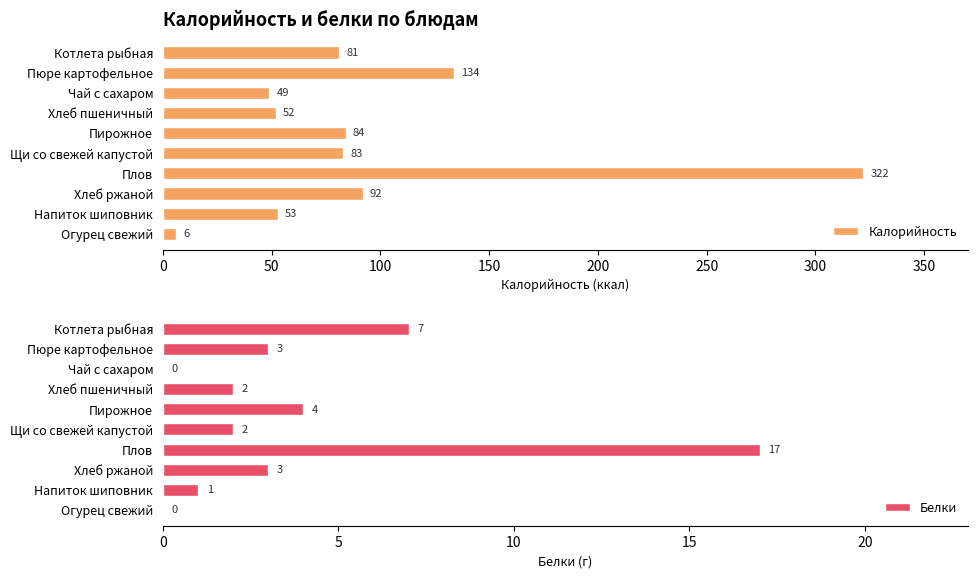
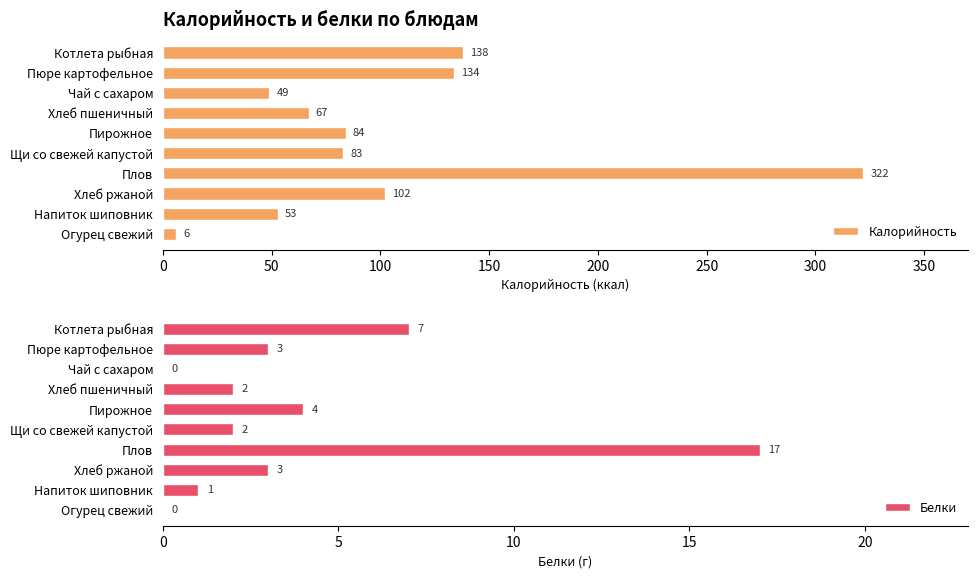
Калорийность и белки по блюдам, Котлета рыбная: 81 -> 138
Калорийность и белки по блюдам, Хлеб пшеничный: 52 -> 67
Калорийность и белки по блюдам, Хлеб ржаной: 92 -> 102
